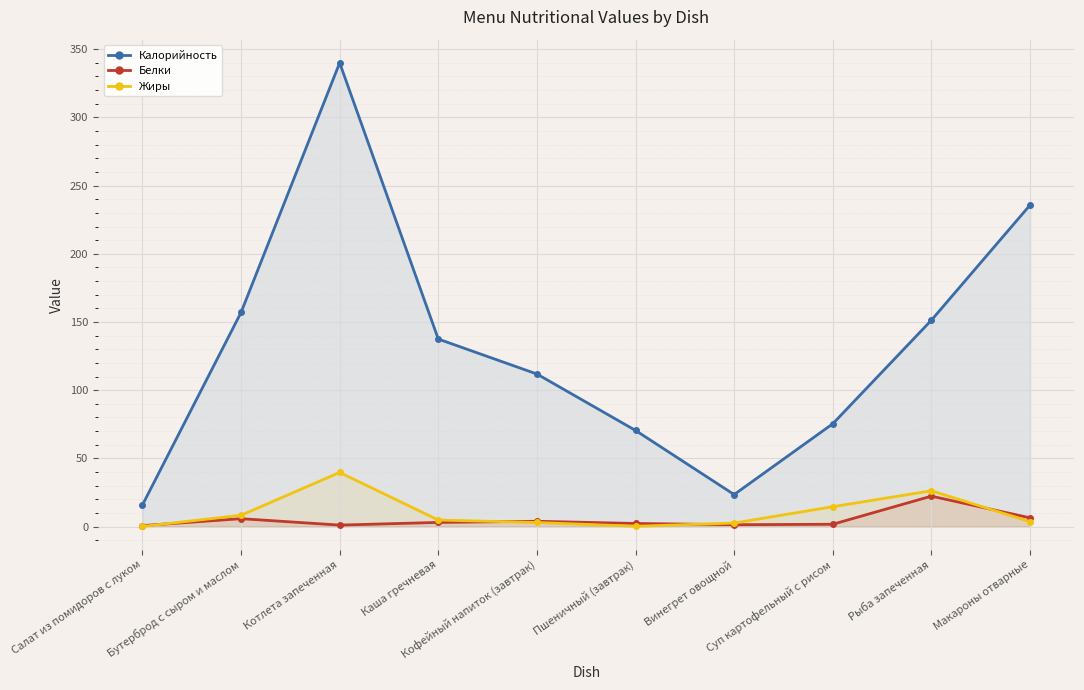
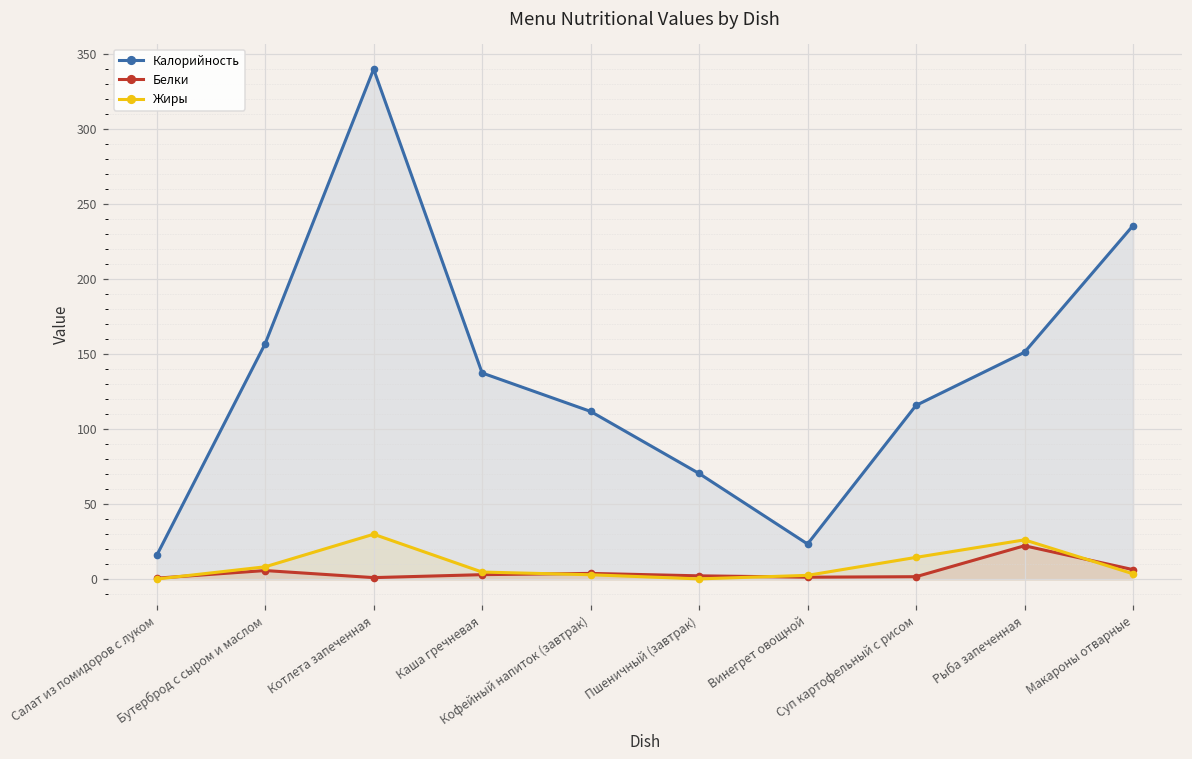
Жиры, Котлета запеченная: 40 -> 30
Калорийность, Суп картофельный с рисом: 75 -> 116
